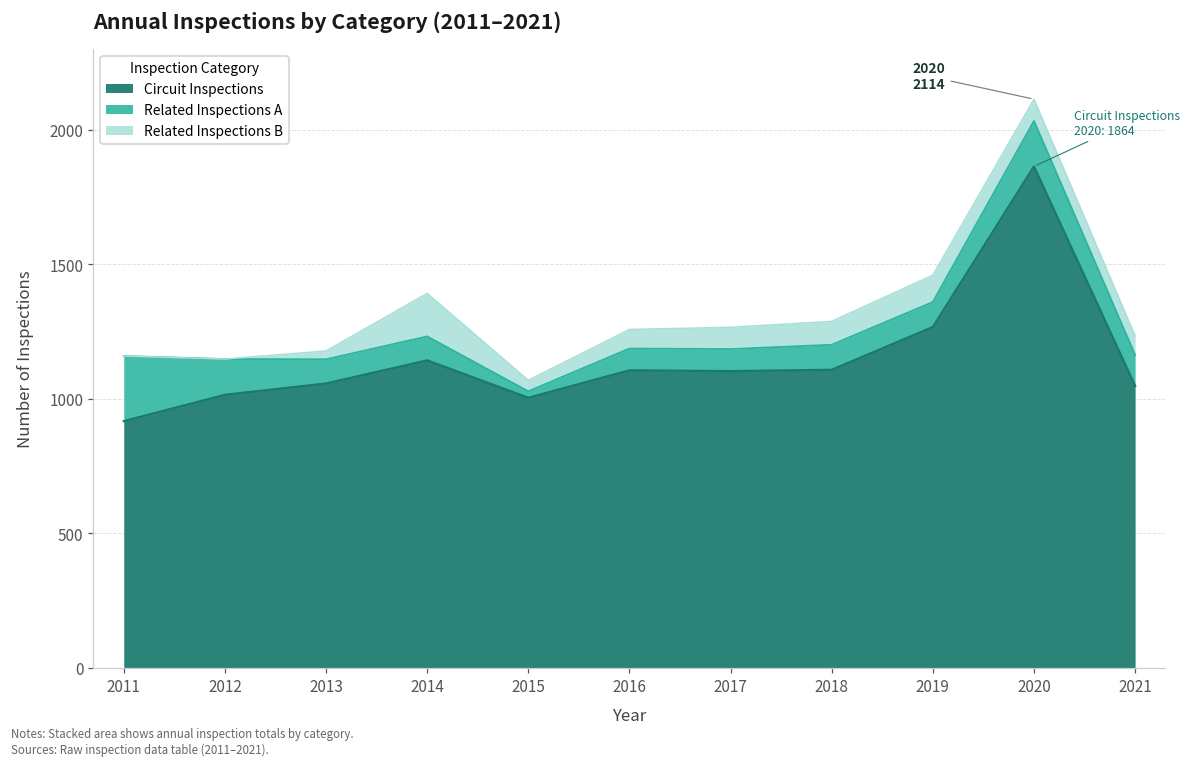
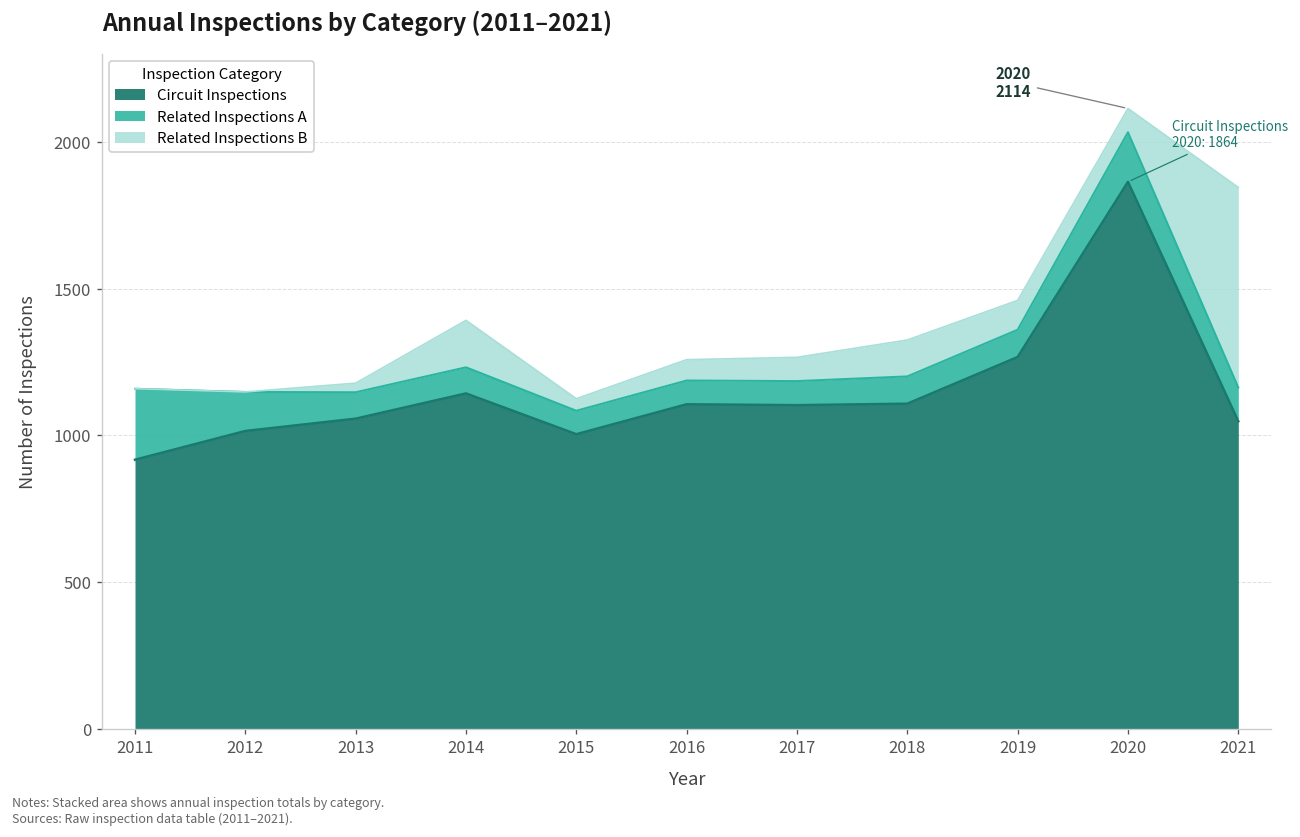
Related Inspections A, 2015: 20 -> 80
Related Inspections B, 2018: 90 -> 120
Related Inspections B, 2021: 70 -> 680
